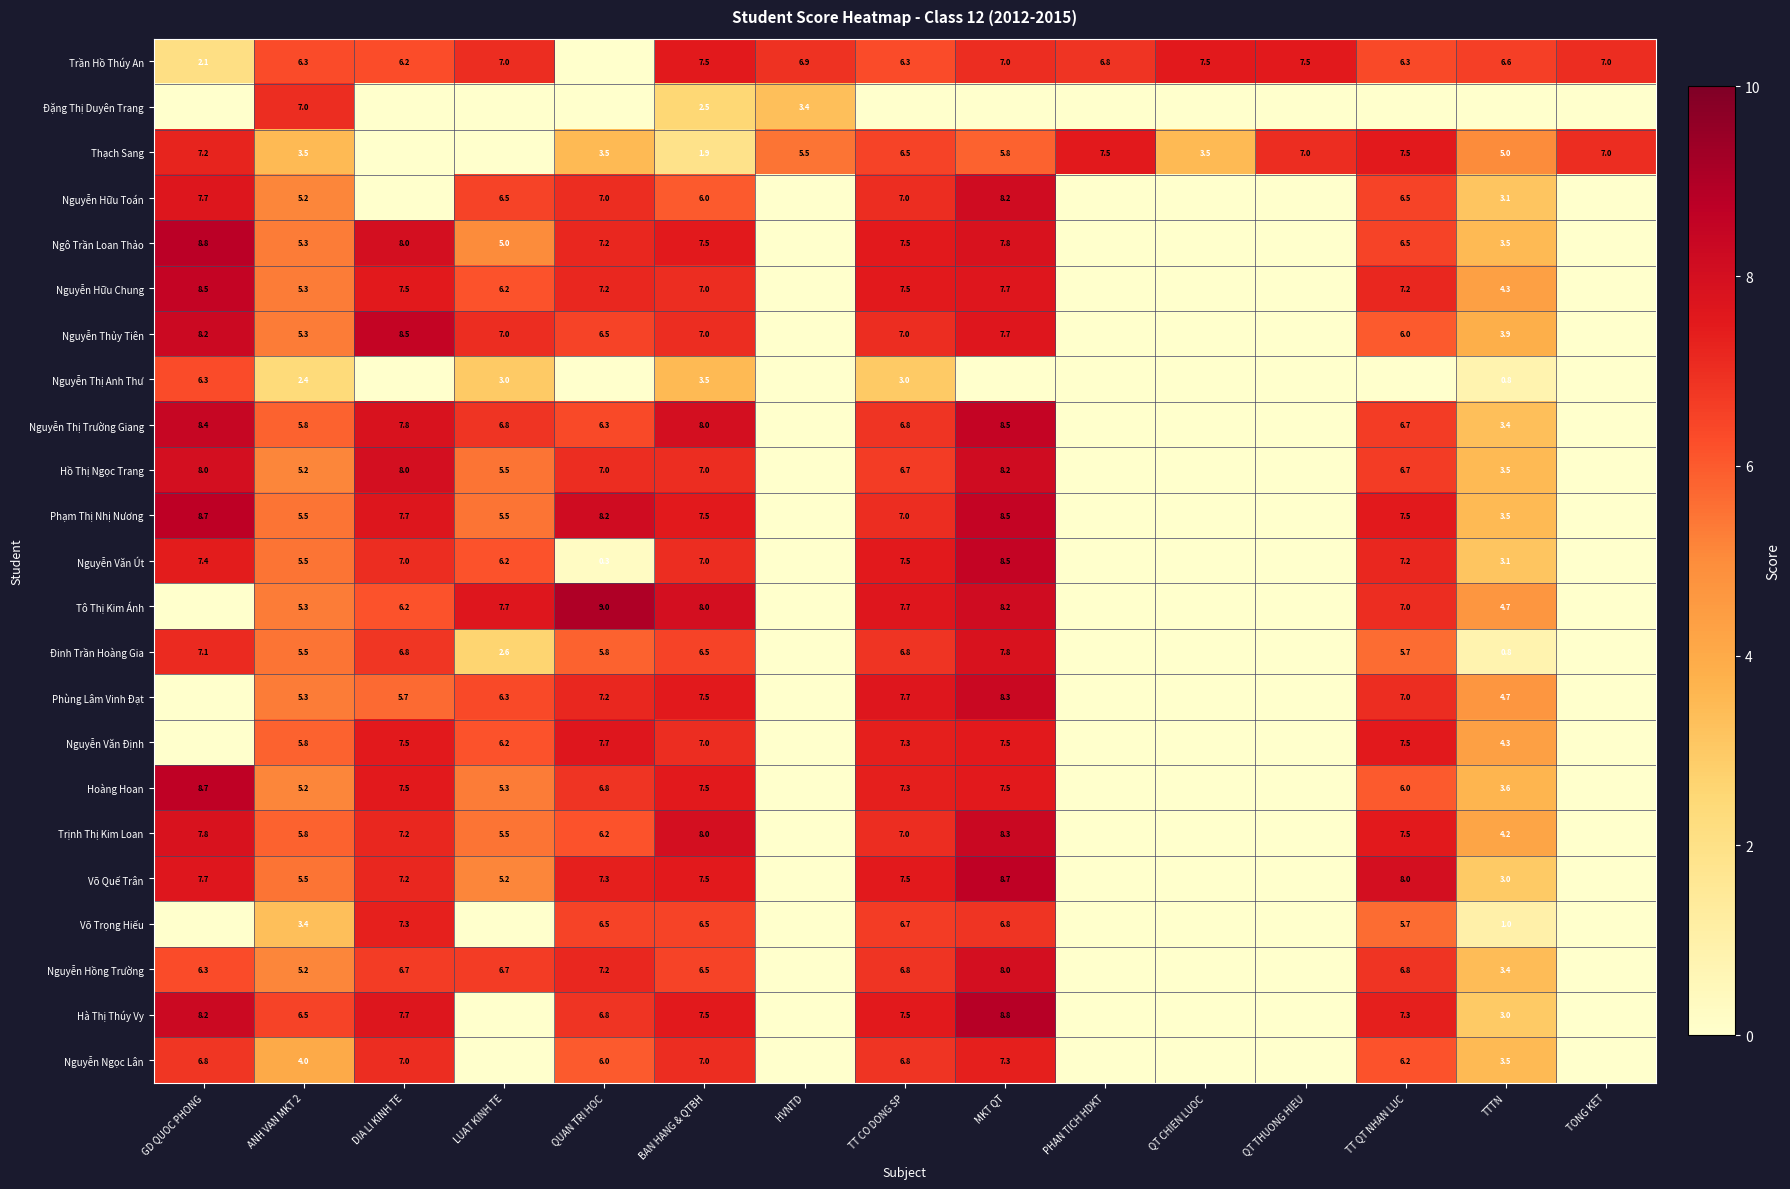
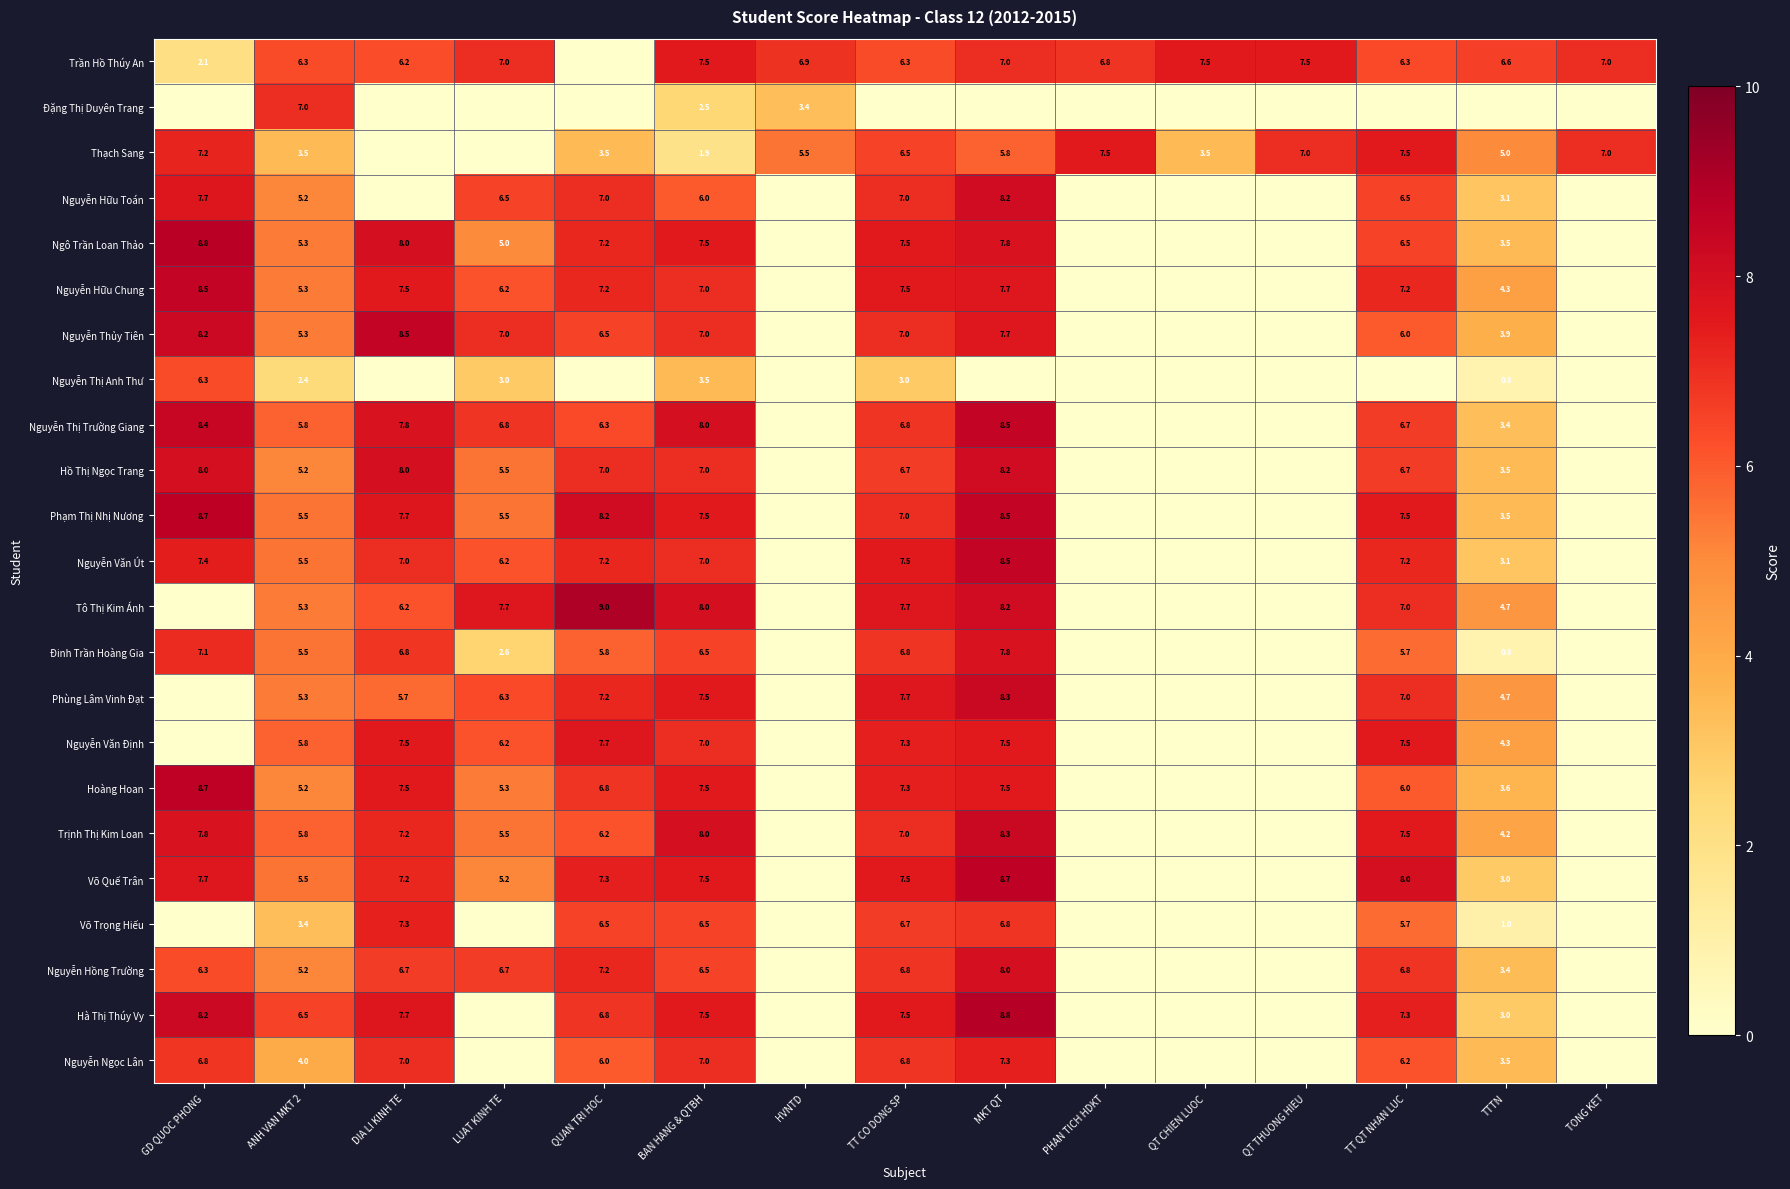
Nguyễn Văn Út, QUAN TRI HOC: 0.3 -> 7.2
